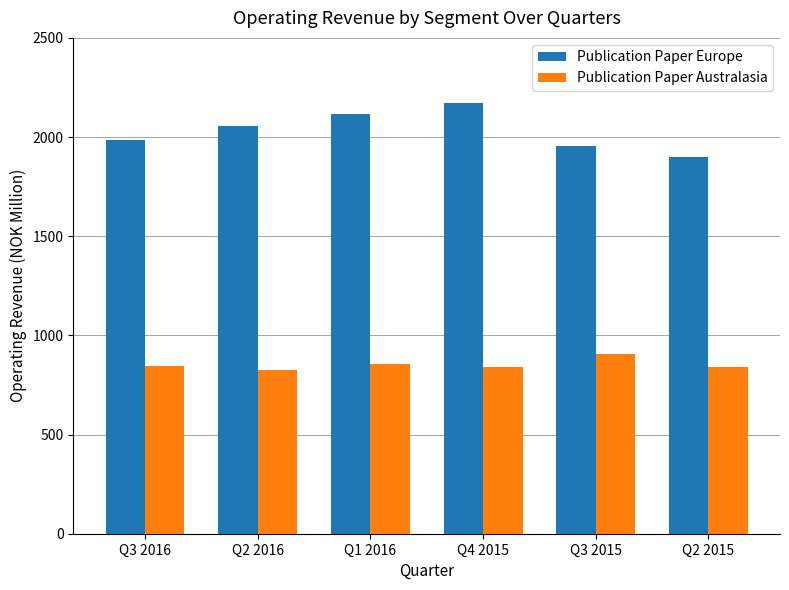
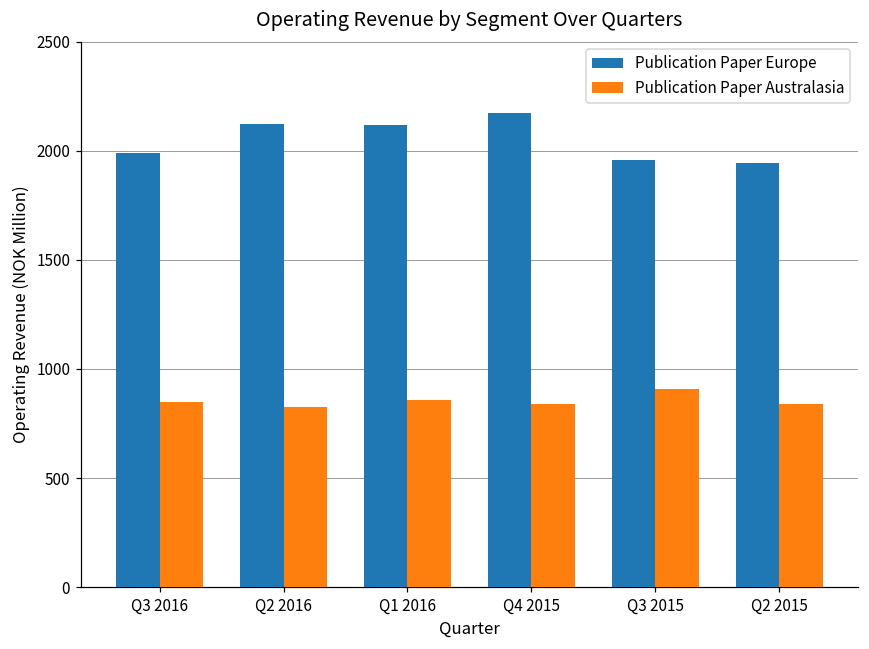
Publication Paper Europe, Q2 2016: 2060 -> 2120
Publication Paper Europe, Q2 2015: 1900 -> 1950
